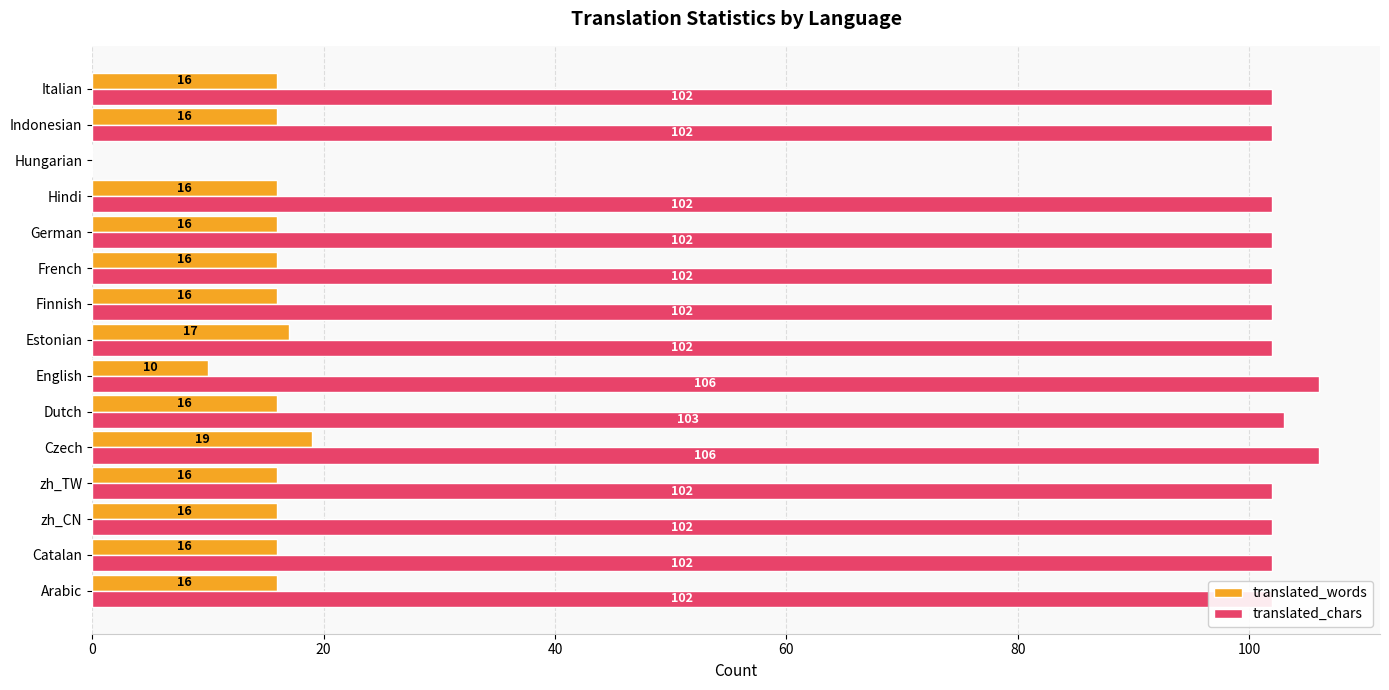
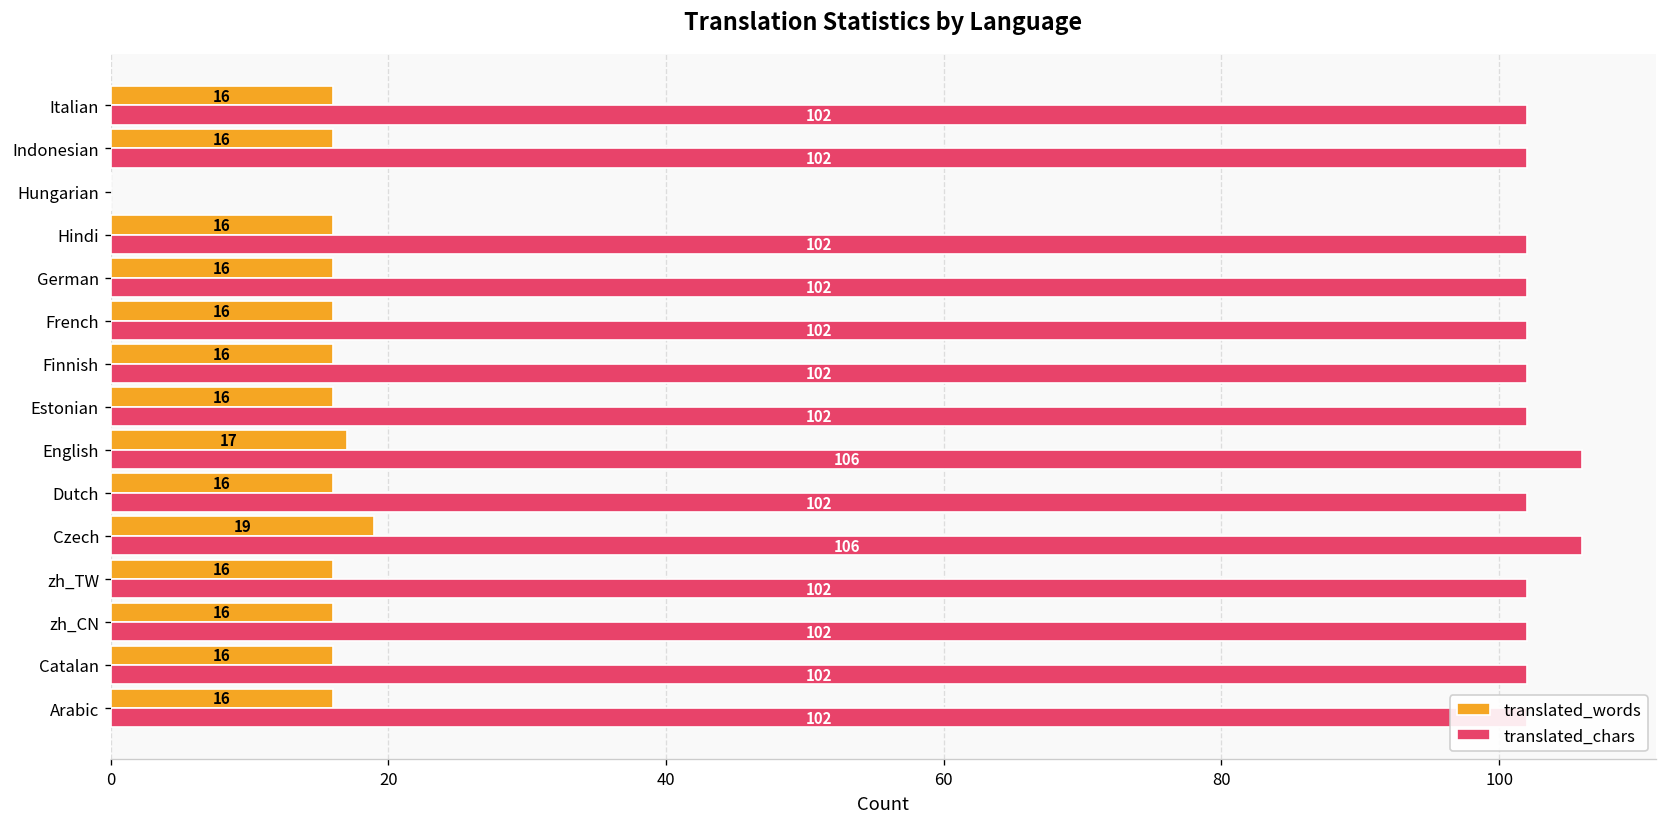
translated_words, Estonian: 17 -> 16
translated_words, English: 10 -> 17
translated_chars, Dutch: 103 -> 102
